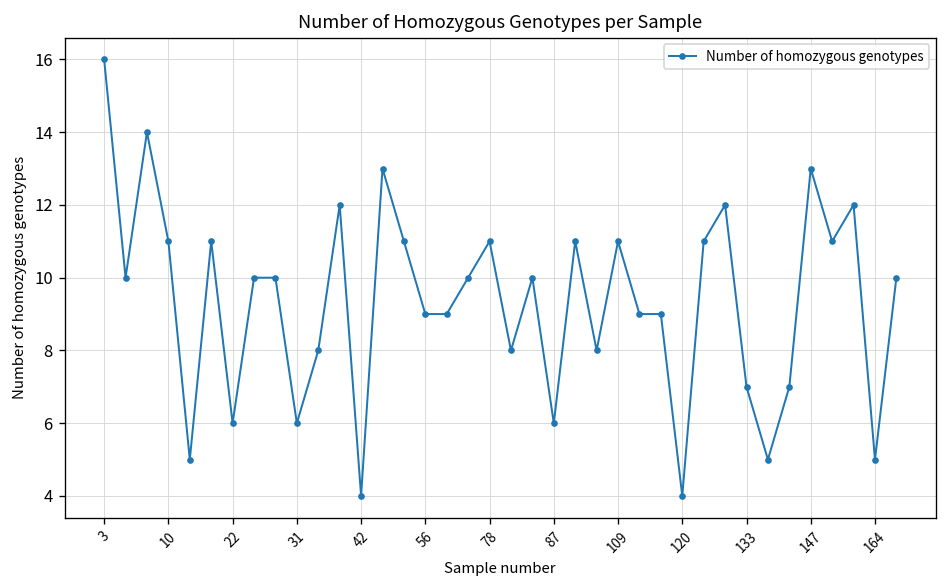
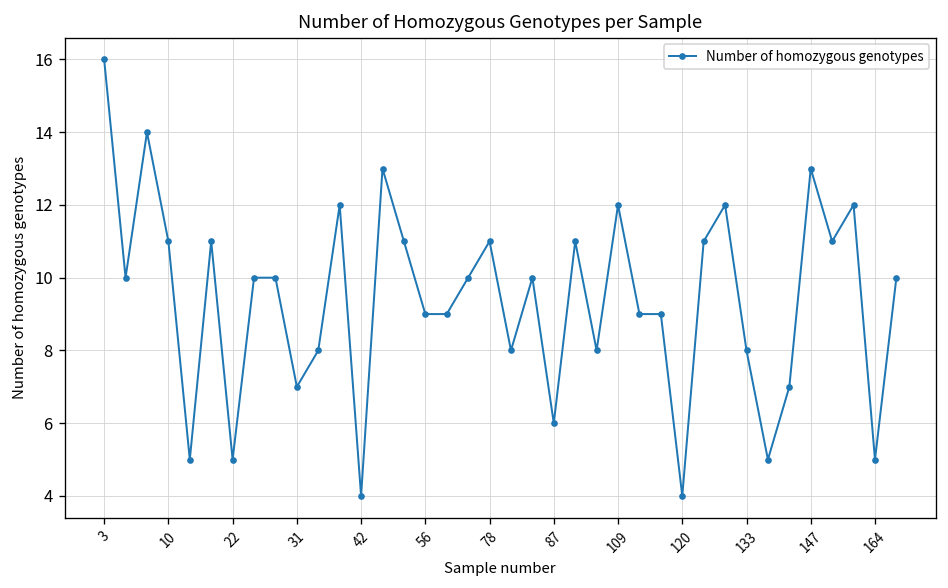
22: 6 -> 5
31: 6 -> 7
109: 11 -> 12
133: 7 -> 8
